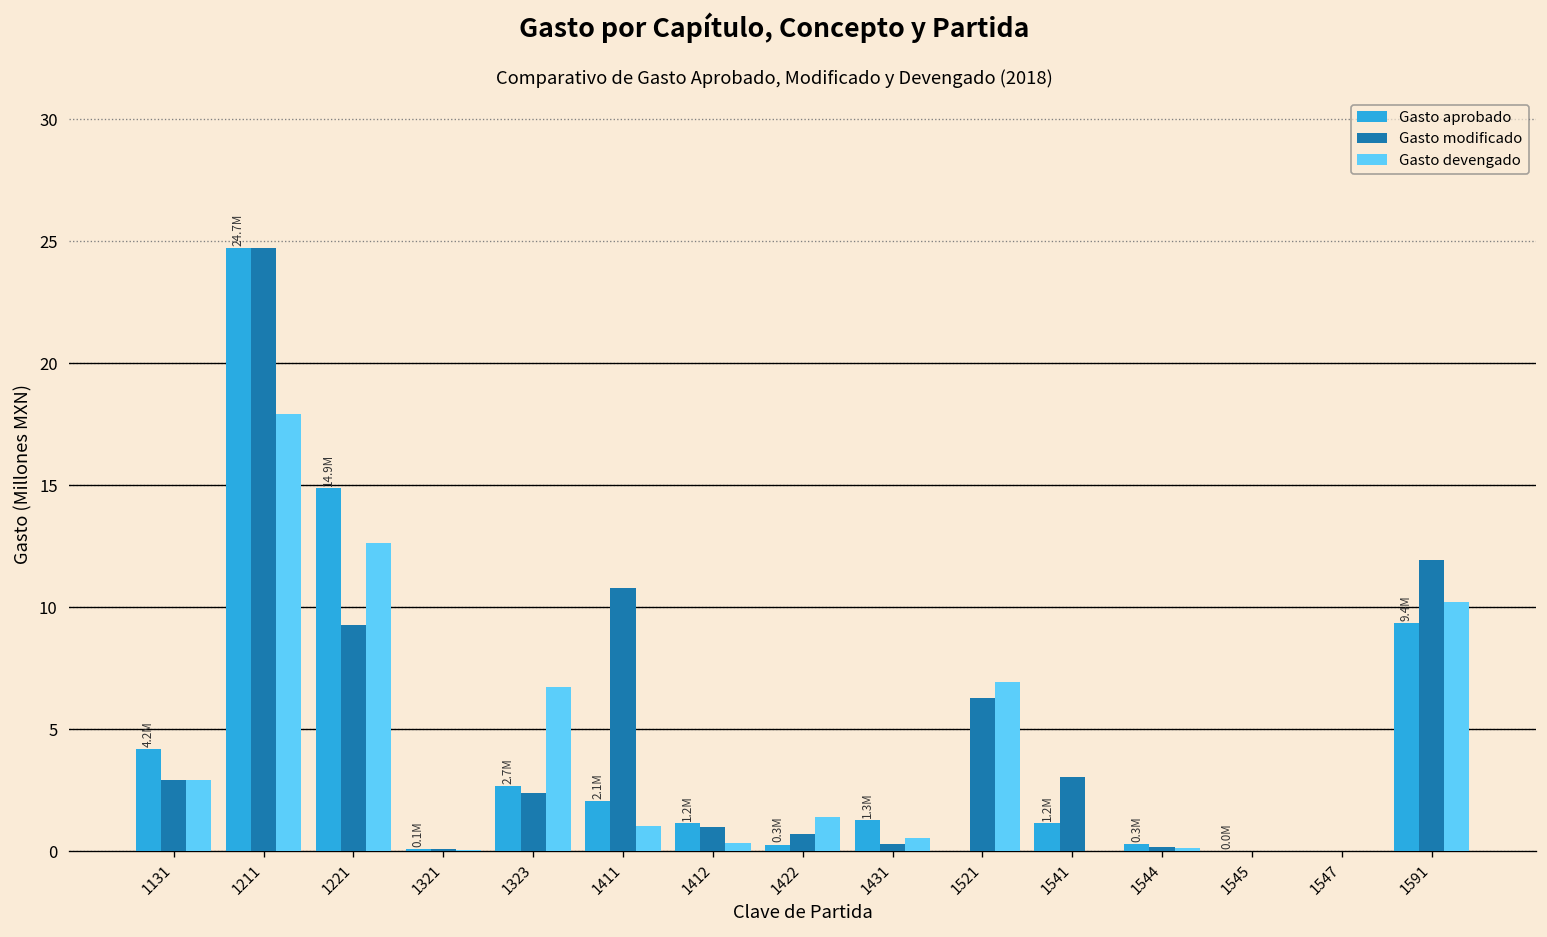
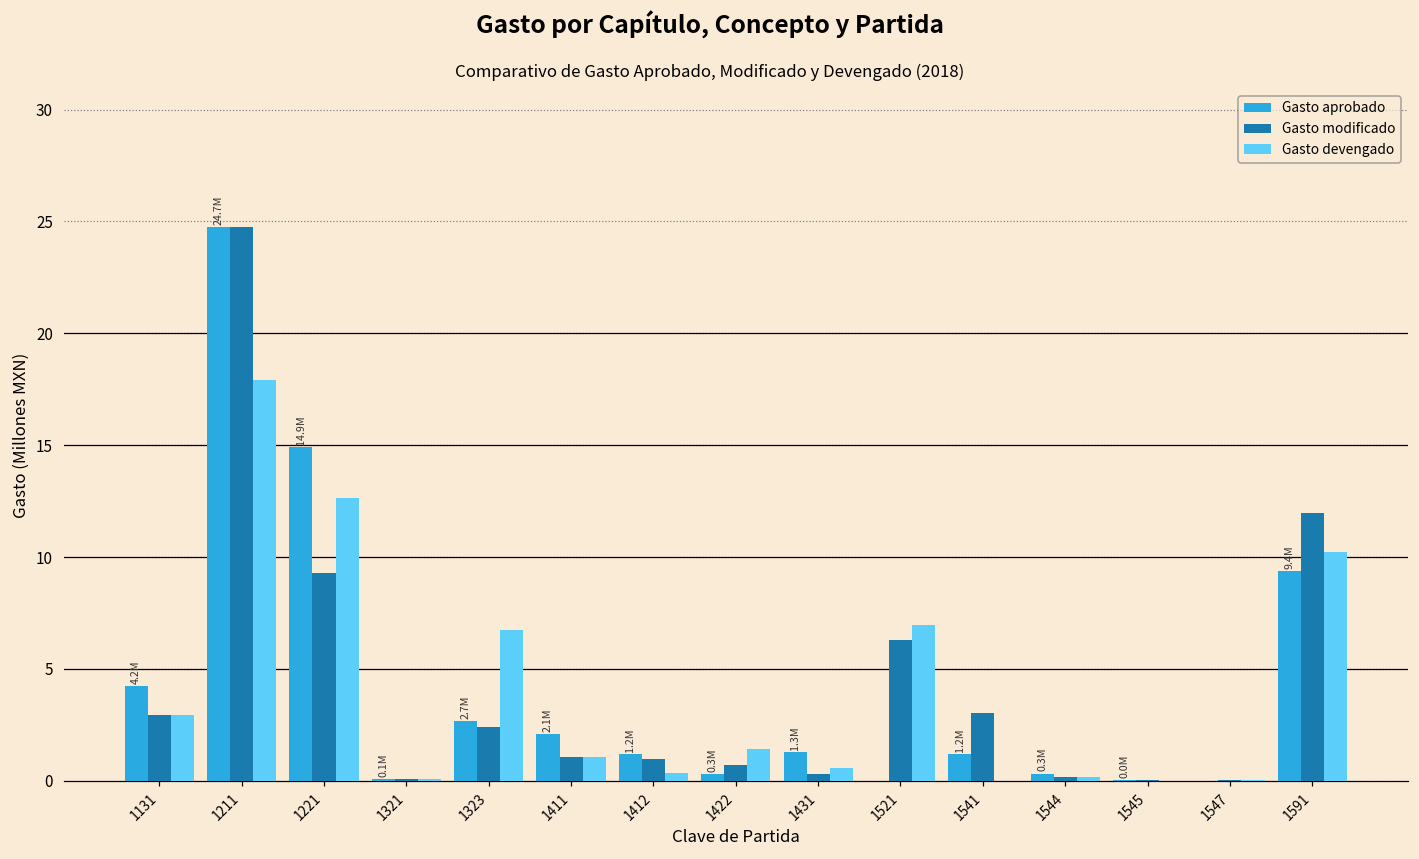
Gasto modificado, 1411: 10.8 -> 1.0
